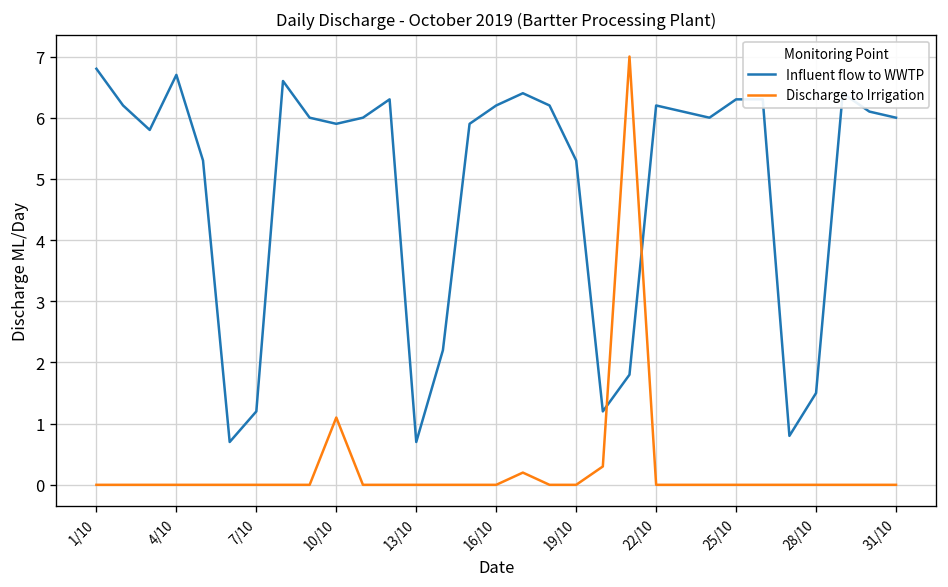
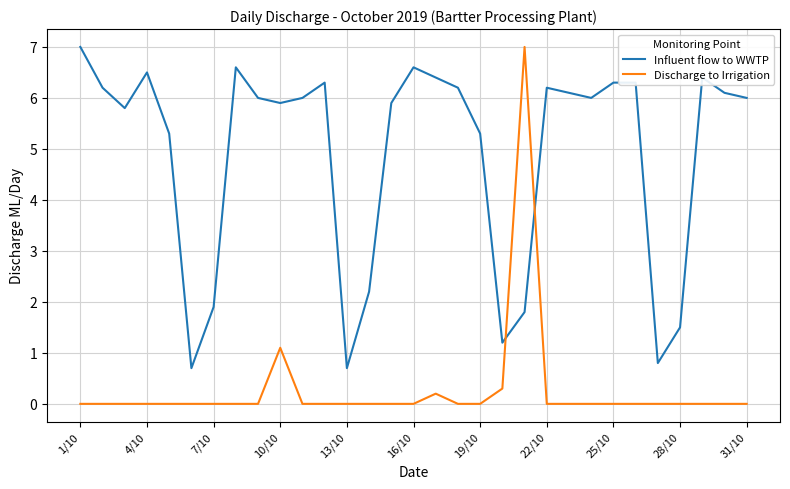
Influent flow to WWTP, 1/10: 6.8 -> 7.0
Influent flow to WWTP, 4/10: 6.7 -> 6.5
Influent flow to WWTP, 7/10: 1.2 -> 1.9
Influent flow to WWTP, 16/10: 6.2 -> 6.6
